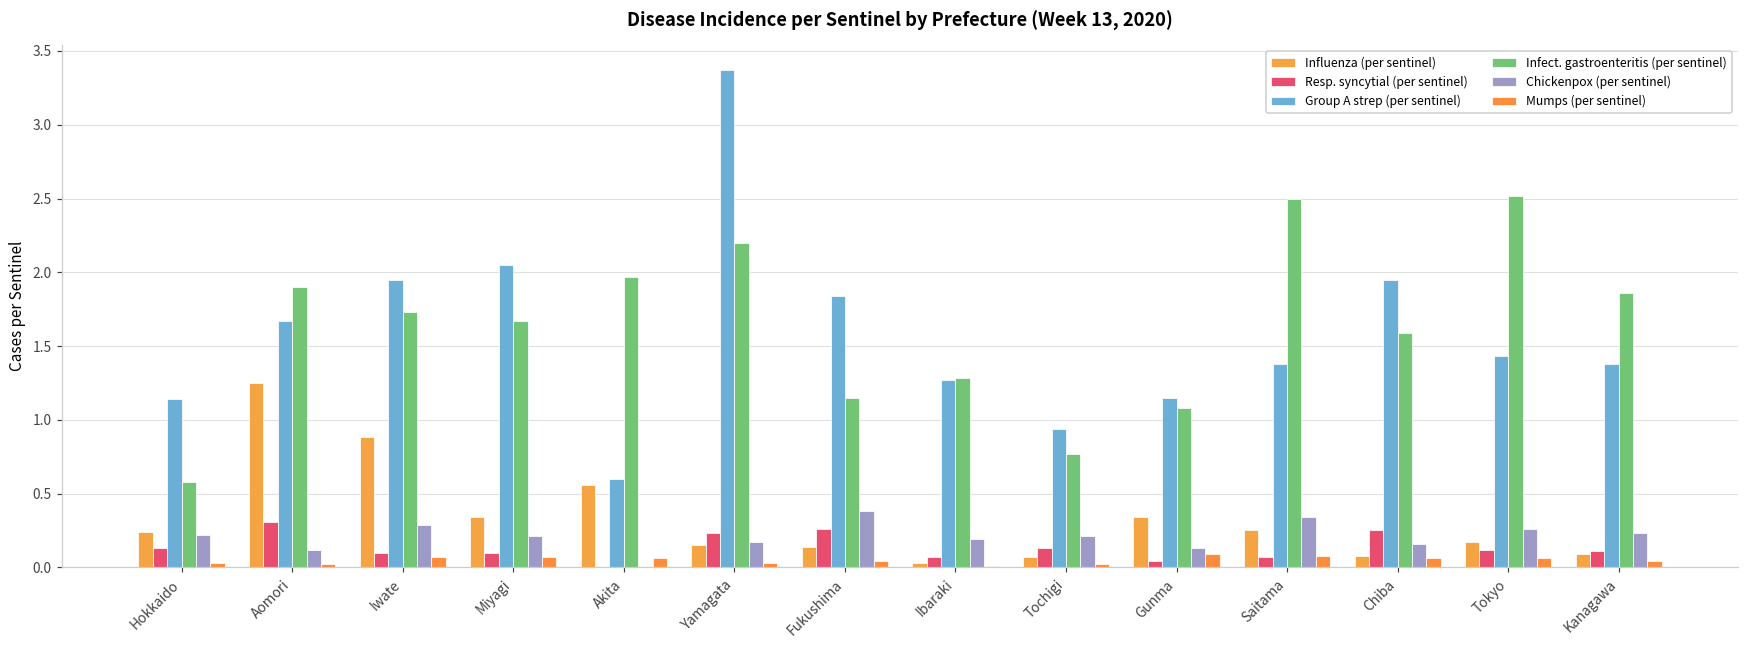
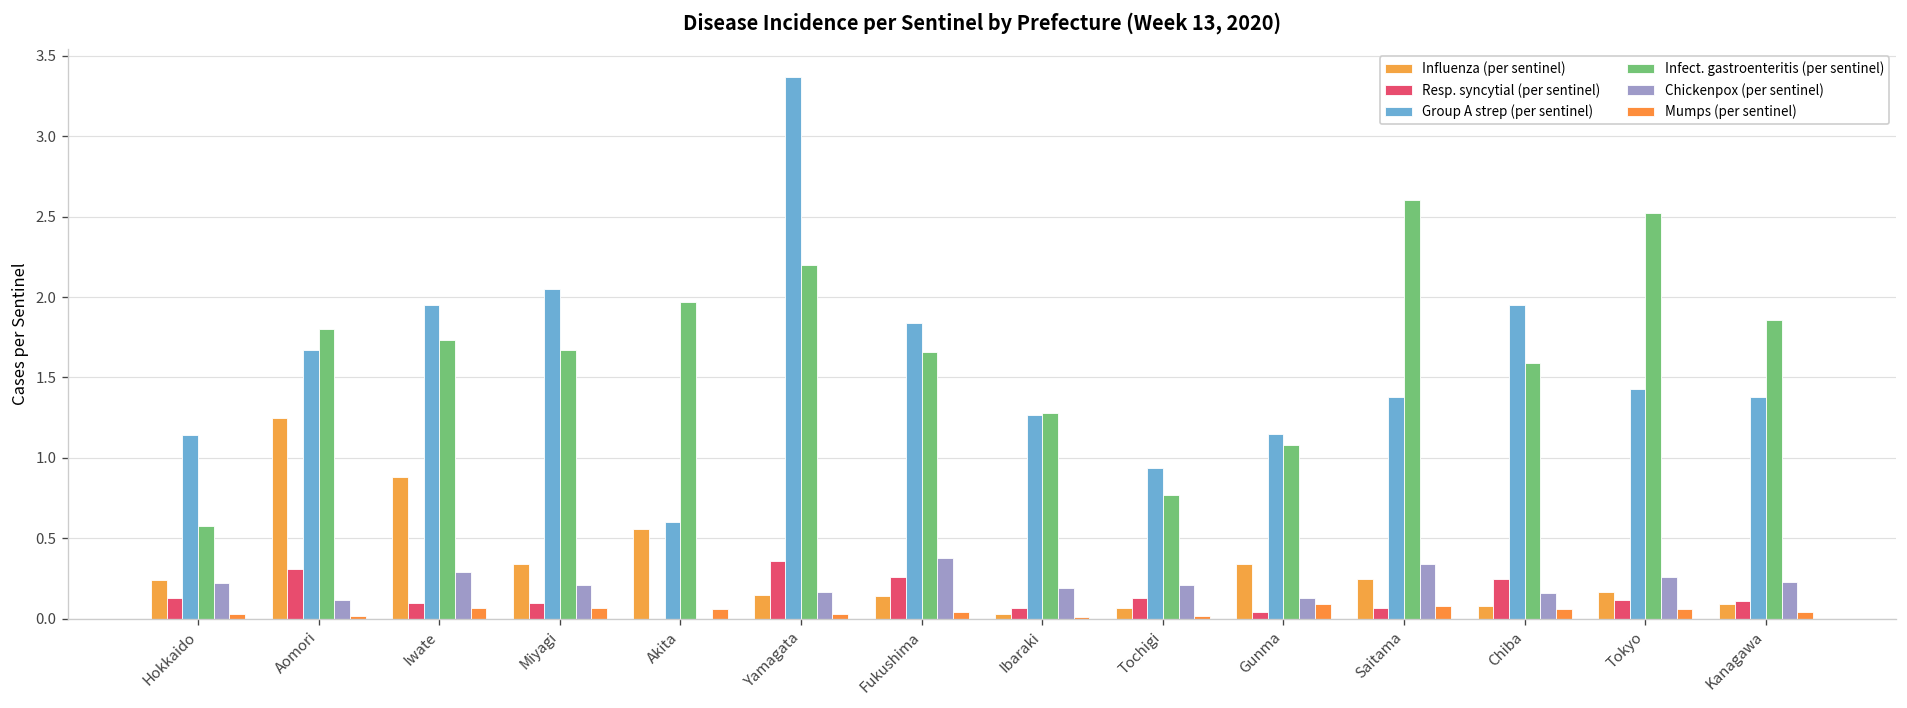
Infect. gastroenteritis (per sentinel), Aomori: 1.9 -> 1.8
Resp. syncytial (per sentinel), Yamagata: 0.23 -> 0.36
Infect. gastroenteritis (per sentinel), Fukushima: 1.15 -> 1.66
Infect. gastroenteritis (per sentinel), Saitama: 2.5 -> 2.6
